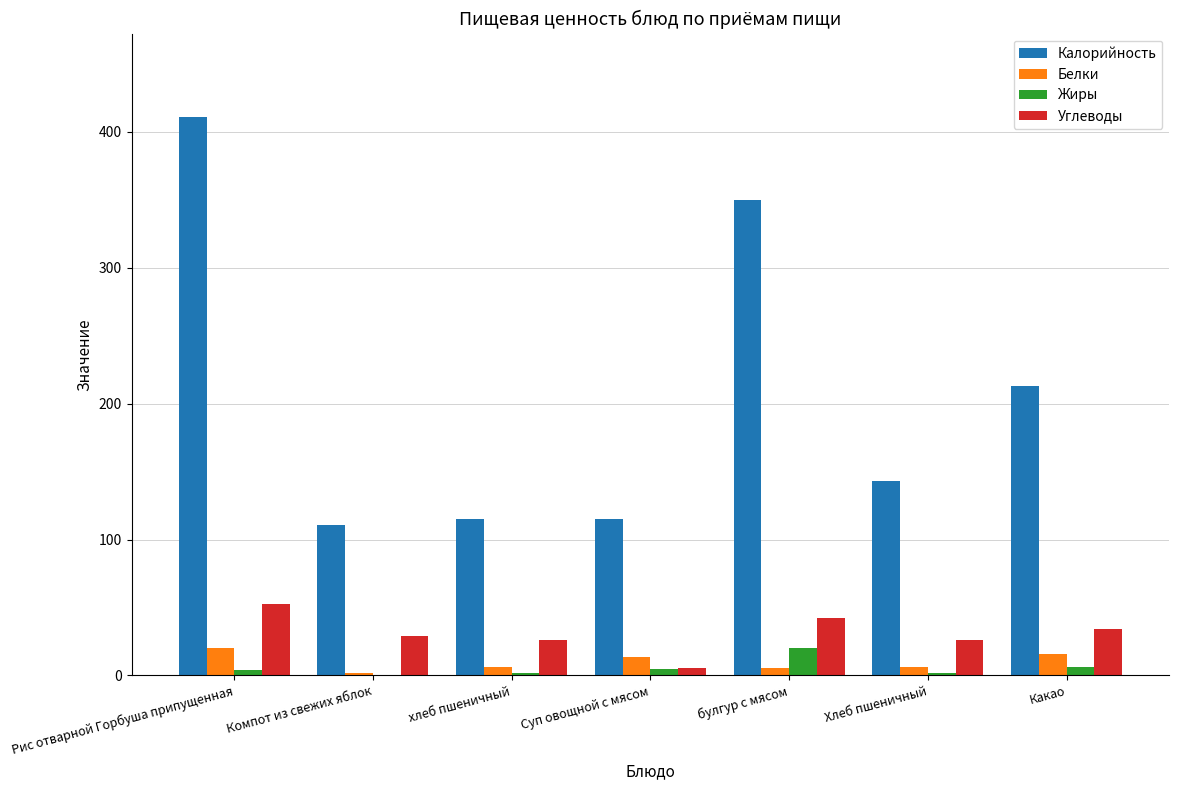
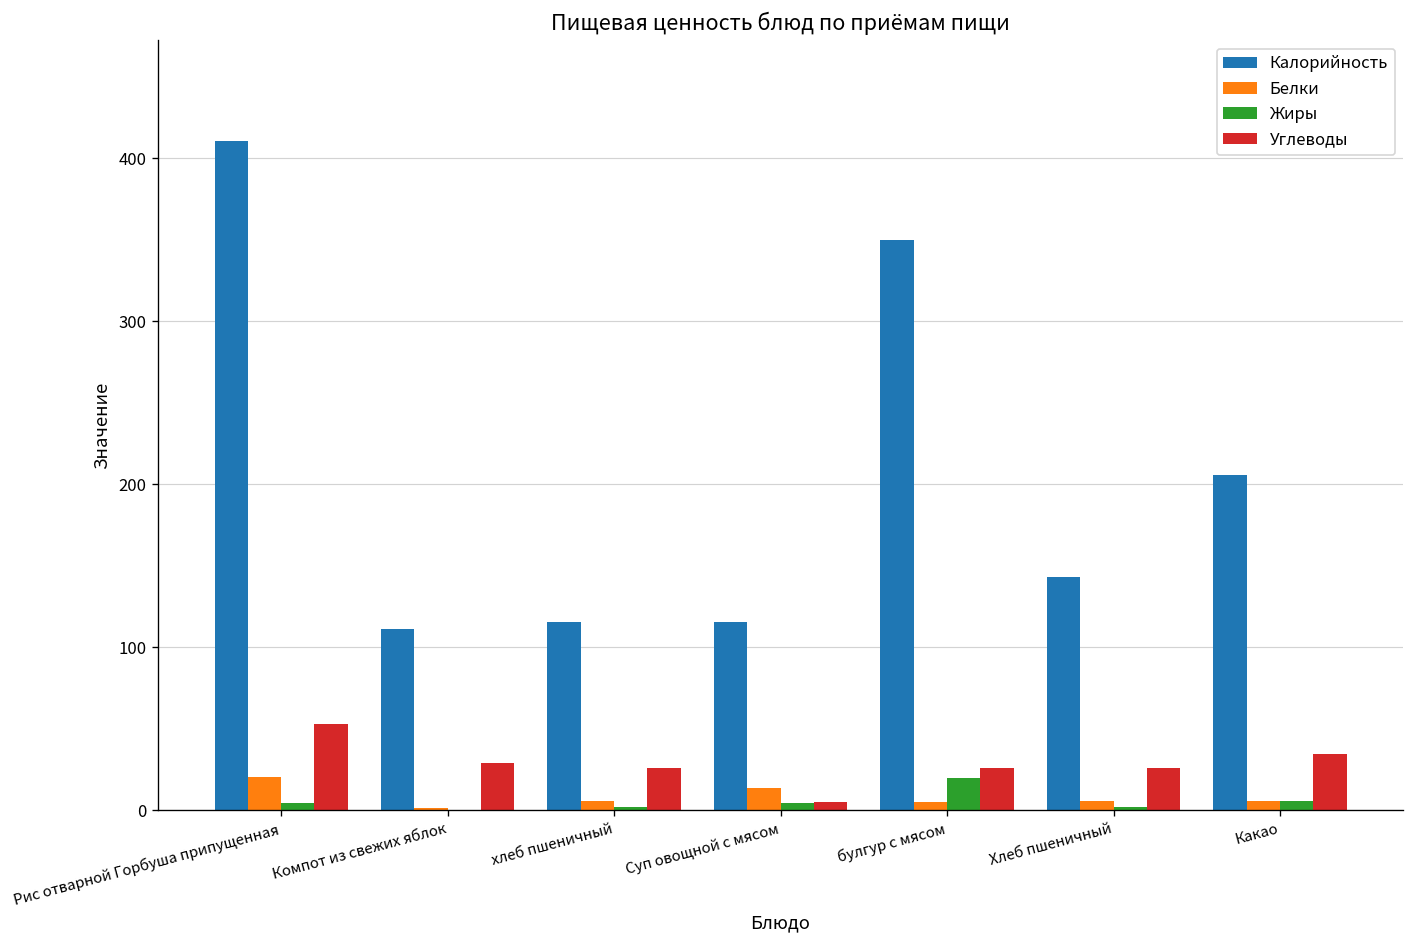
Углеводы, булгур с мясом: 43 -> 26
Калорийность, Какао: 213 -> 206
Белки, Какао: 15 -> 6
